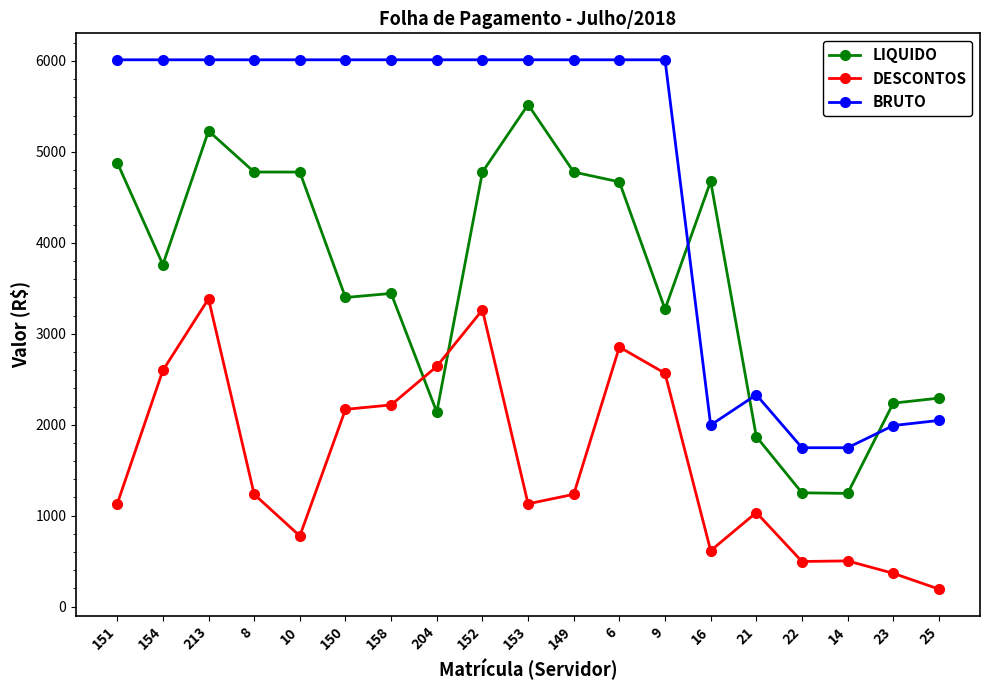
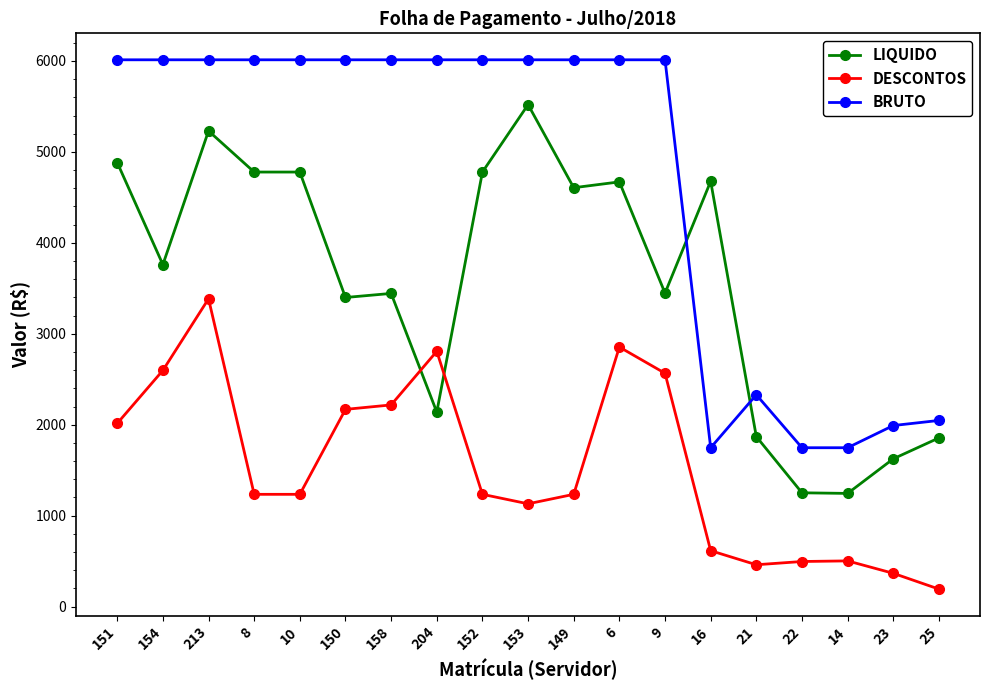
DESCONTOS, 151: 1100 -> 2000
DESCONTOS, 10: 800 -> 1200
DESCONTOS, 204: 2600 -> 2800
DESCONTOS, 152: 3300 -> 1200
LIQUIDO, 149: 4800 -> 4600
LIQUIDO, 9: 3300 -> 3400
BRUTO, 16: 2000 -> 1700
DESCONTOS, 21: 1000 -> 500
LIQUIDO, 23: 2200 -> 1600
LIQUIDO, 25: 2300 -> 1900
